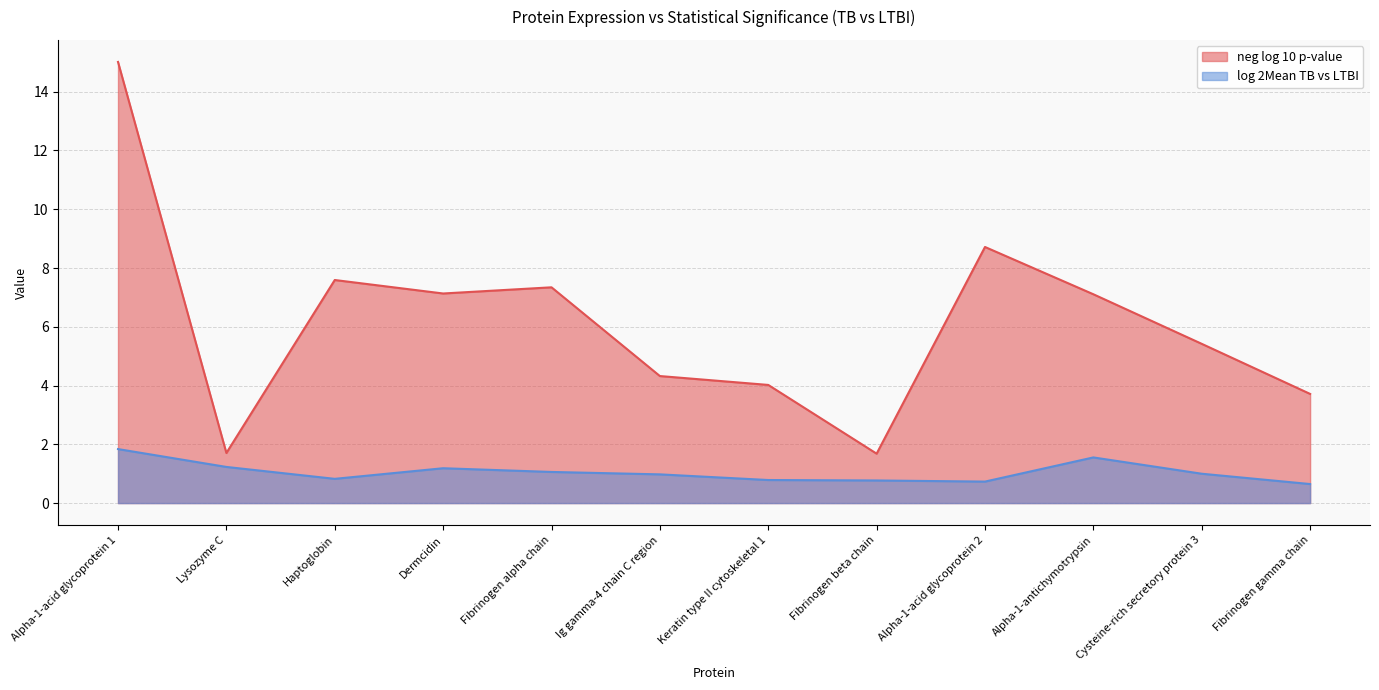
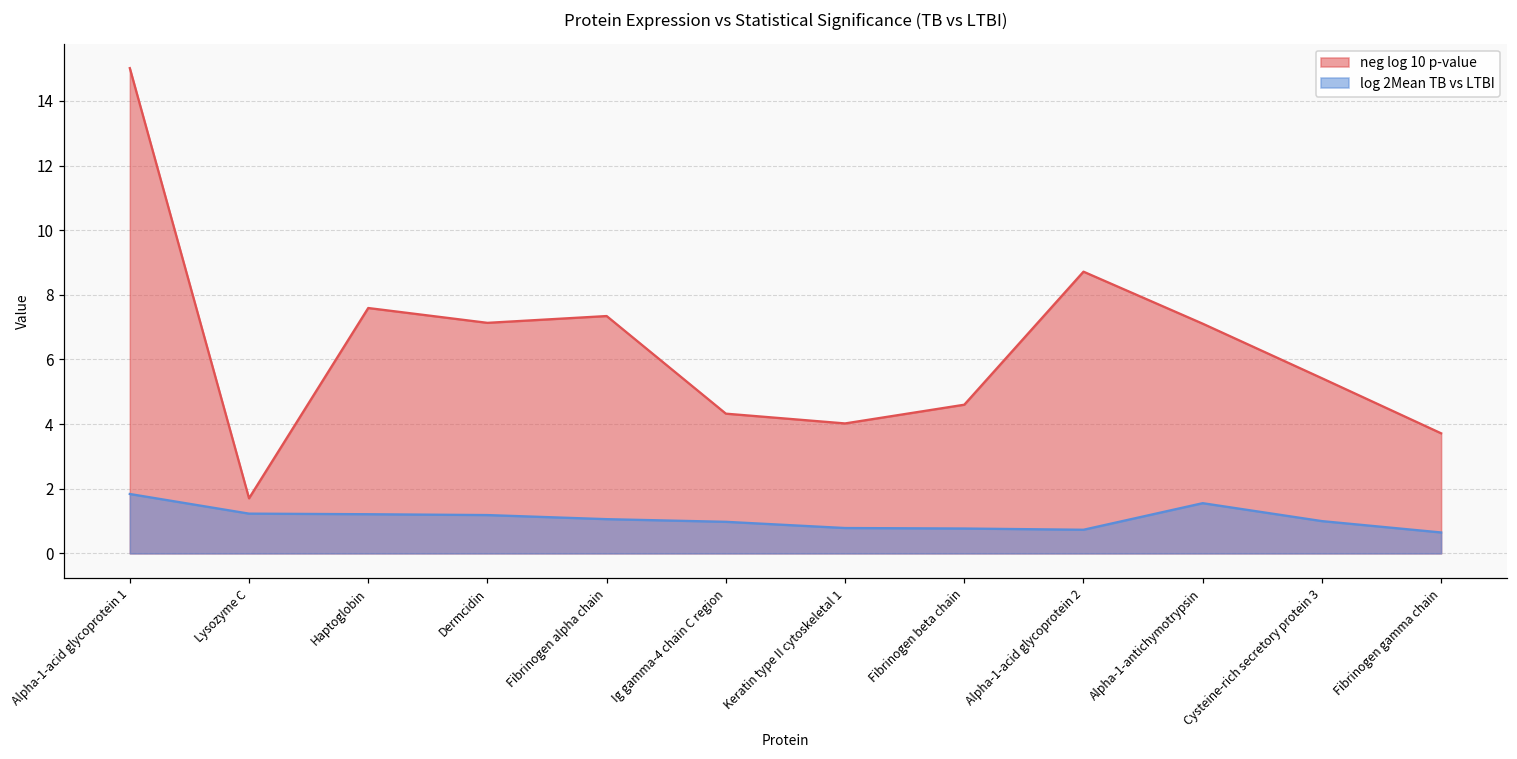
log 2Mean TB vs LTBI, Haptoglobin: 0.8 -> 1.2
neg log 10 p-value, Fibrinogen beta chain: 1.7 -> 4.6
